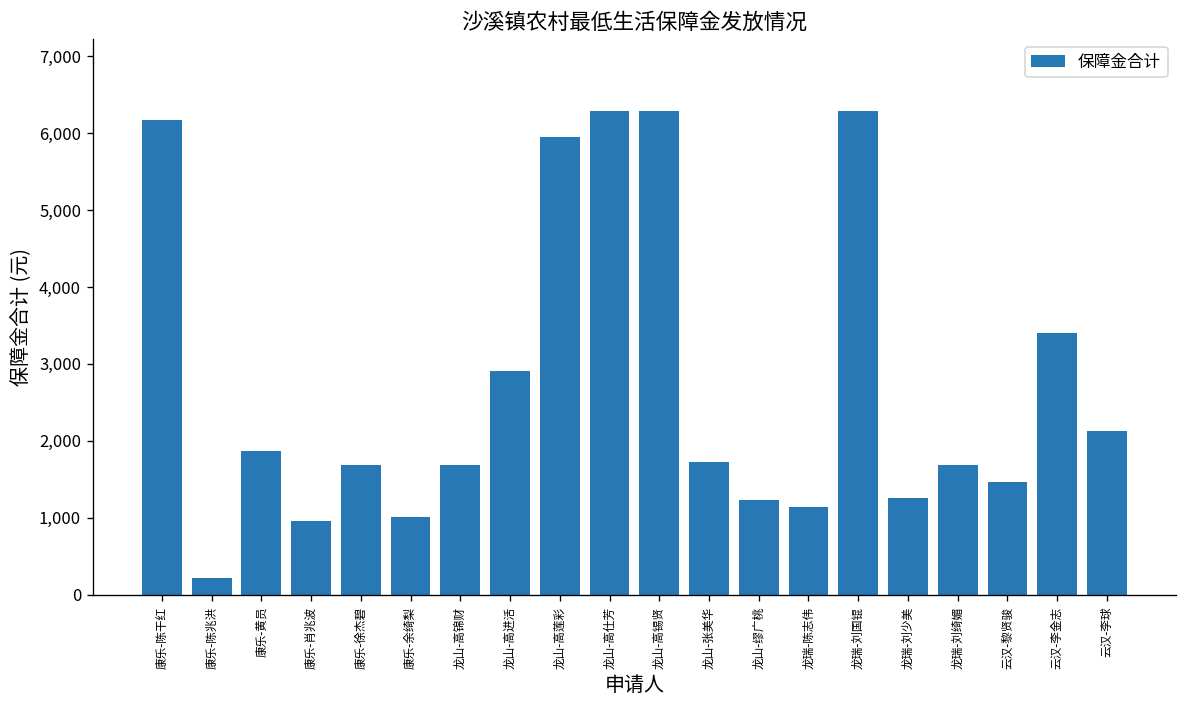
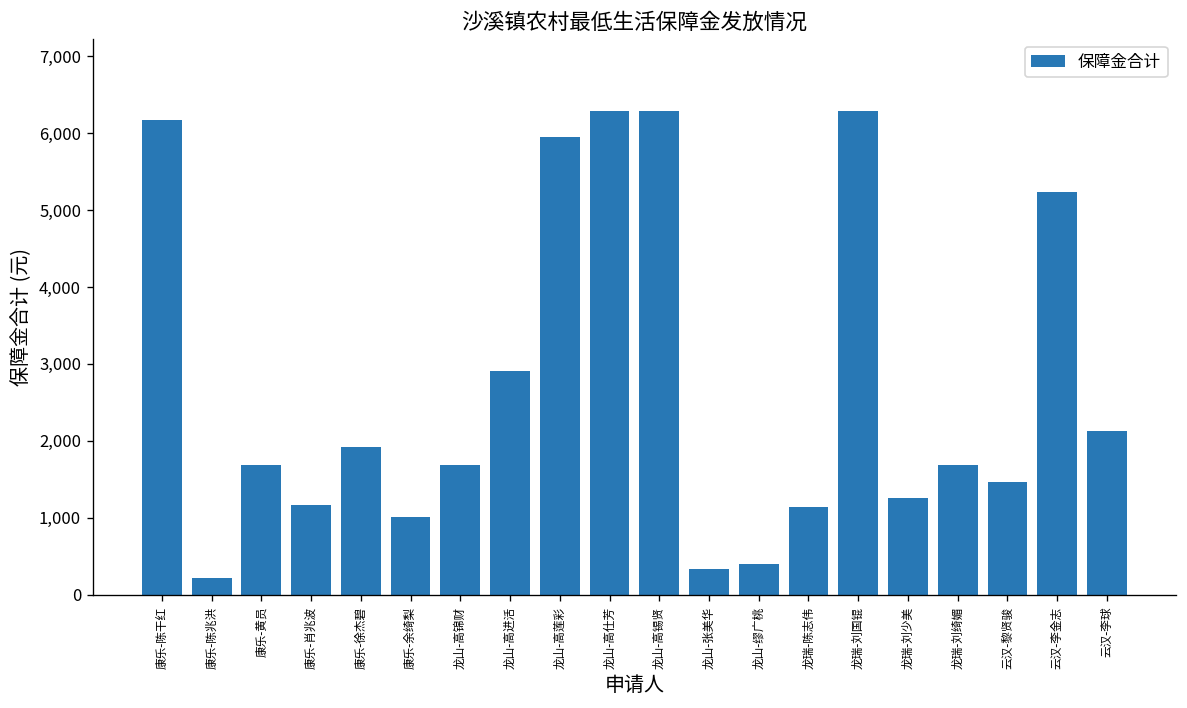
康乐-黄员: 1,900 -> 1,700
康乐-肖兆波: 1,000 -> 1,200
康乐-徐杰碧: 1,700 -> 1,900
龙山-张美华: 1,700 -> 300
龙山-缪广桃: 1,200 -> 400
云汉-李金志: 3,400 -> 5,200
